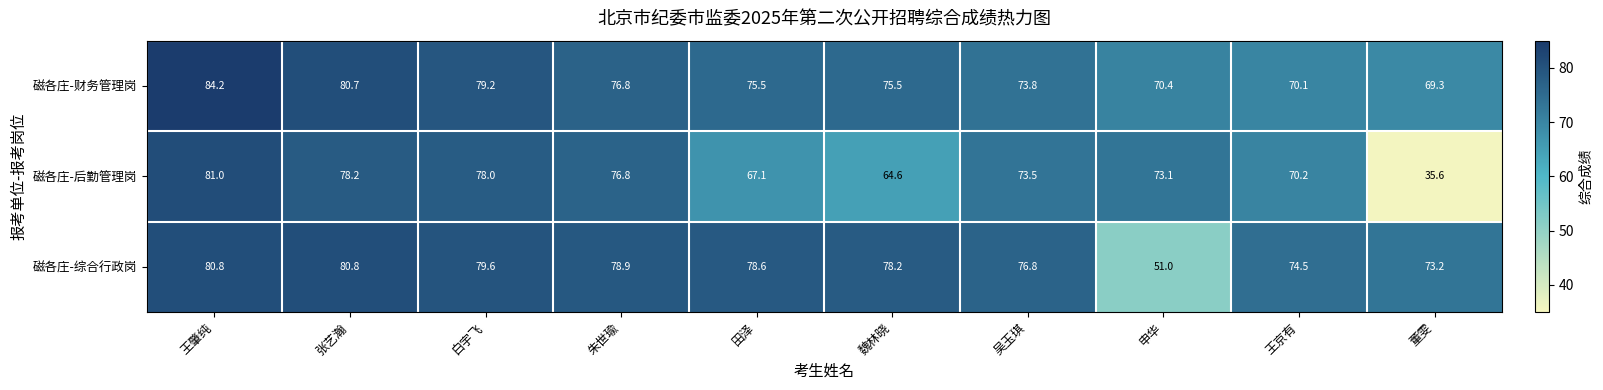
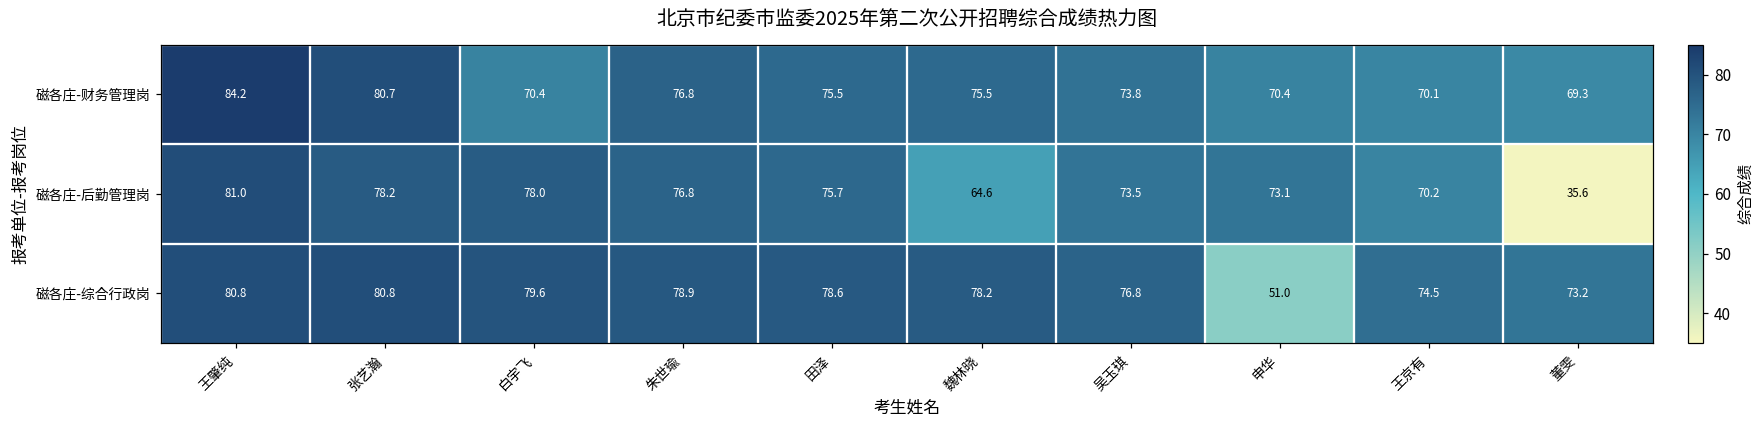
磁各庄-财务管理岗, 白宇飞: 79.2 -> 70.4
磁各庄-后勤管理岗, 田泽: 67.1 -> 75.7
